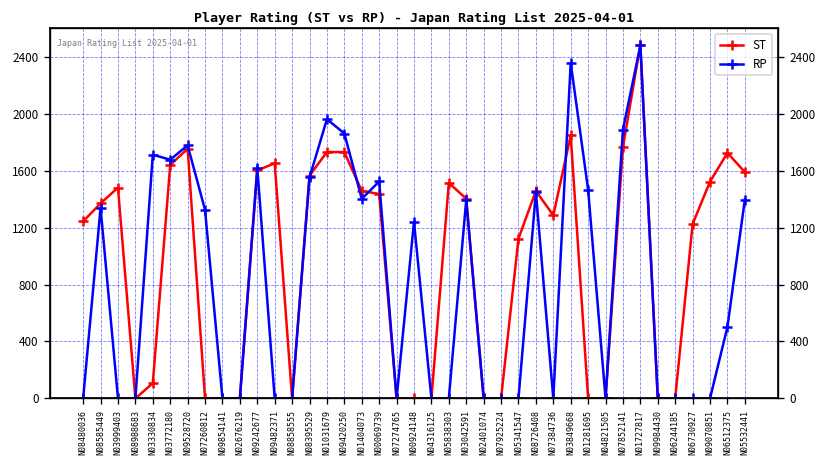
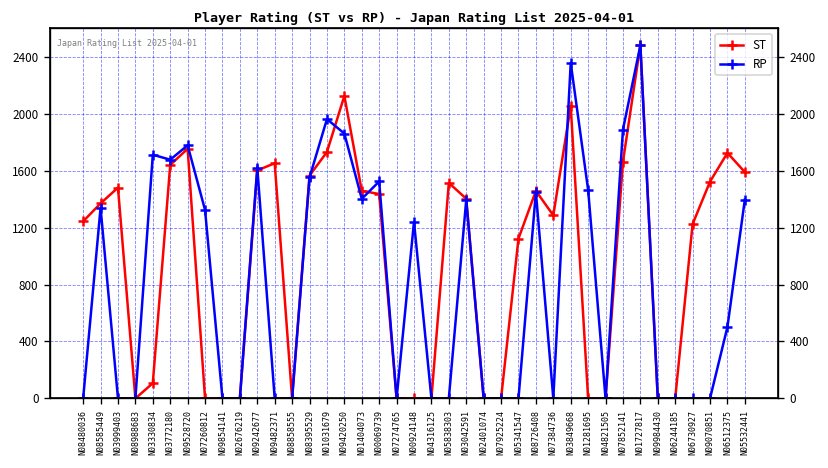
ST, N09420250: 1730 -> 2130
ST, N03849668: 1850 -> 2050
ST, N07852141: 1770 -> 1660
